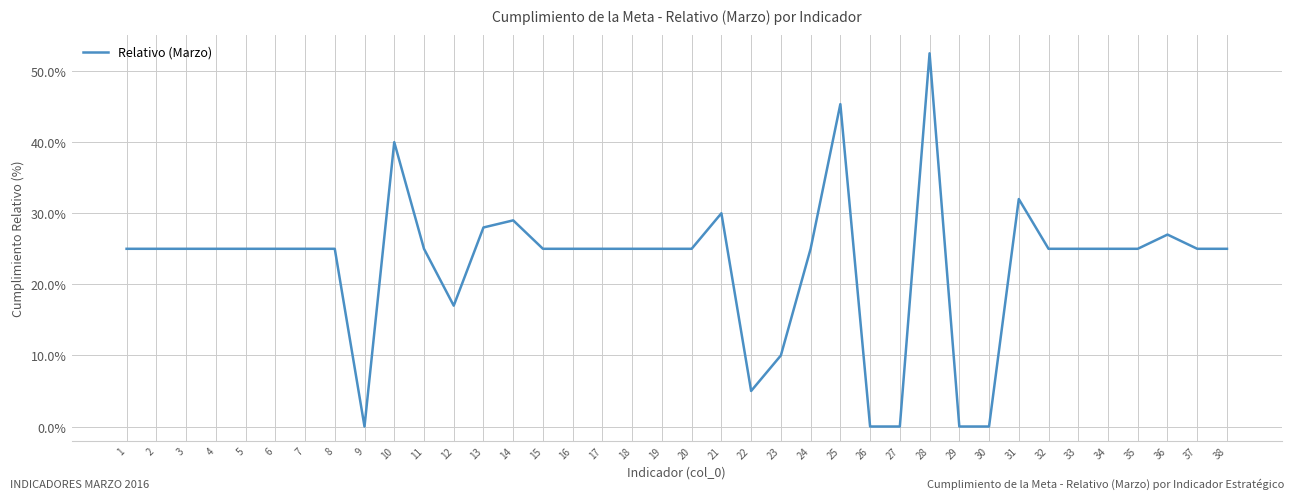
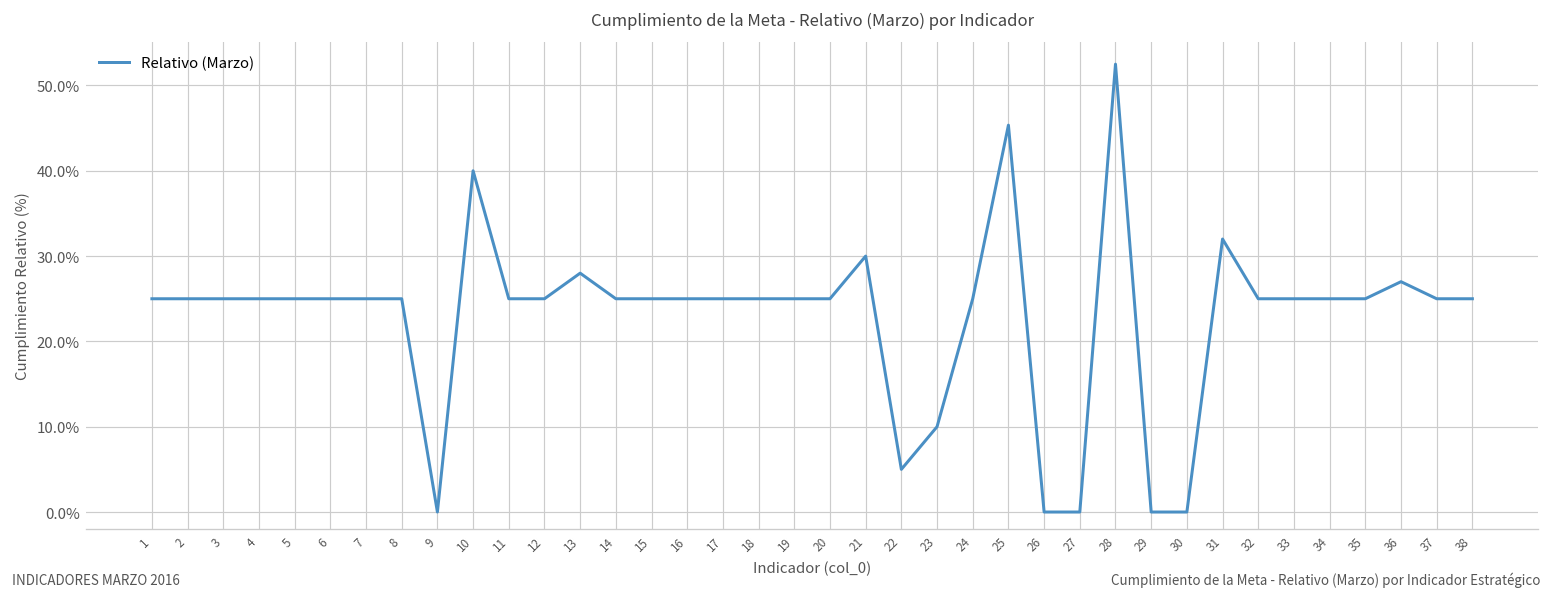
12: 17% -> 25%
14: 29% -> 25%
